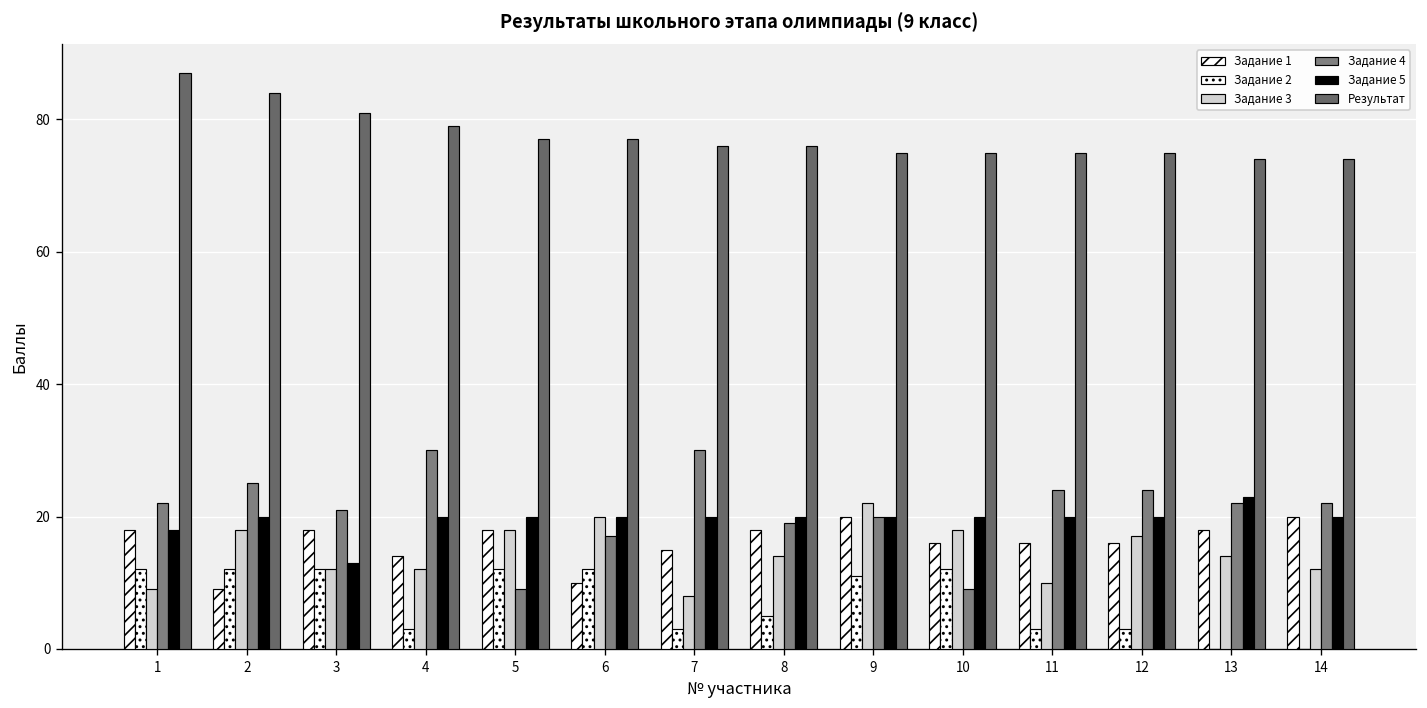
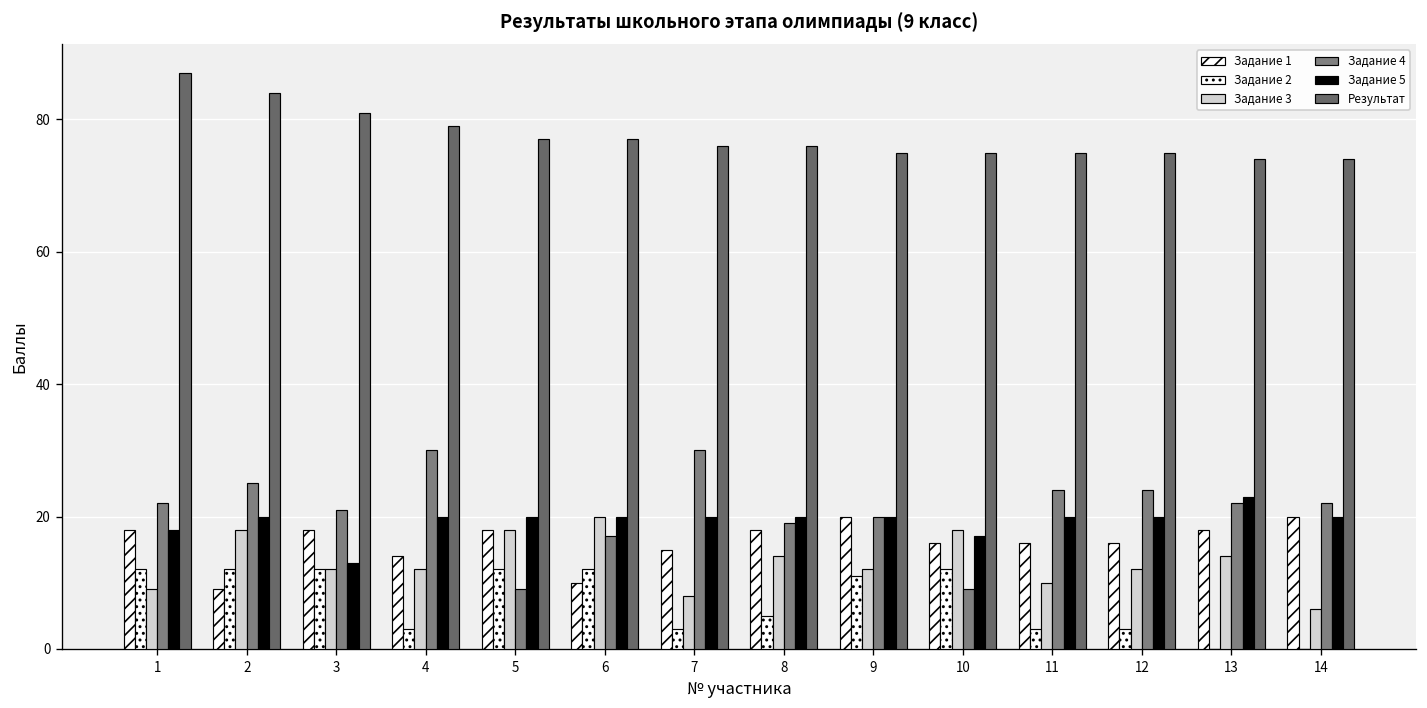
Задание 3, 9: 22 -> 12
Задание 5, 10: 20 -> 17
Задание 3, 12: 17 -> 12
Задание 3, 14: 12 -> 6
